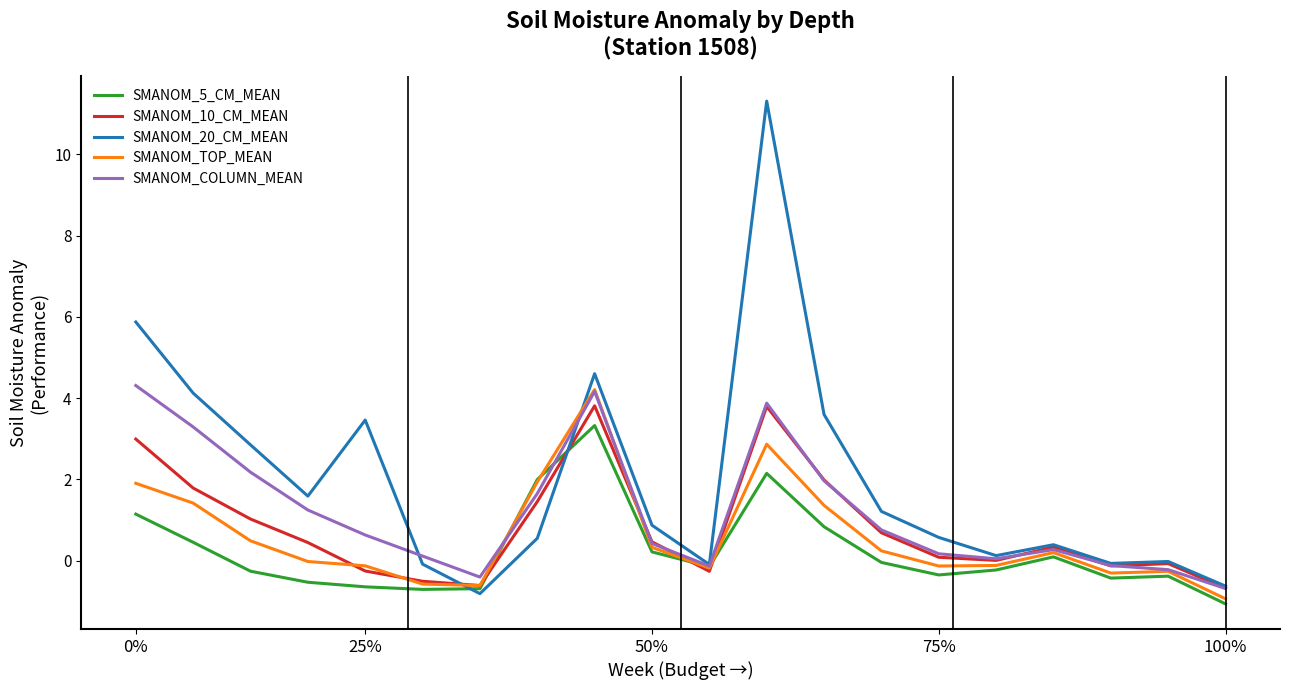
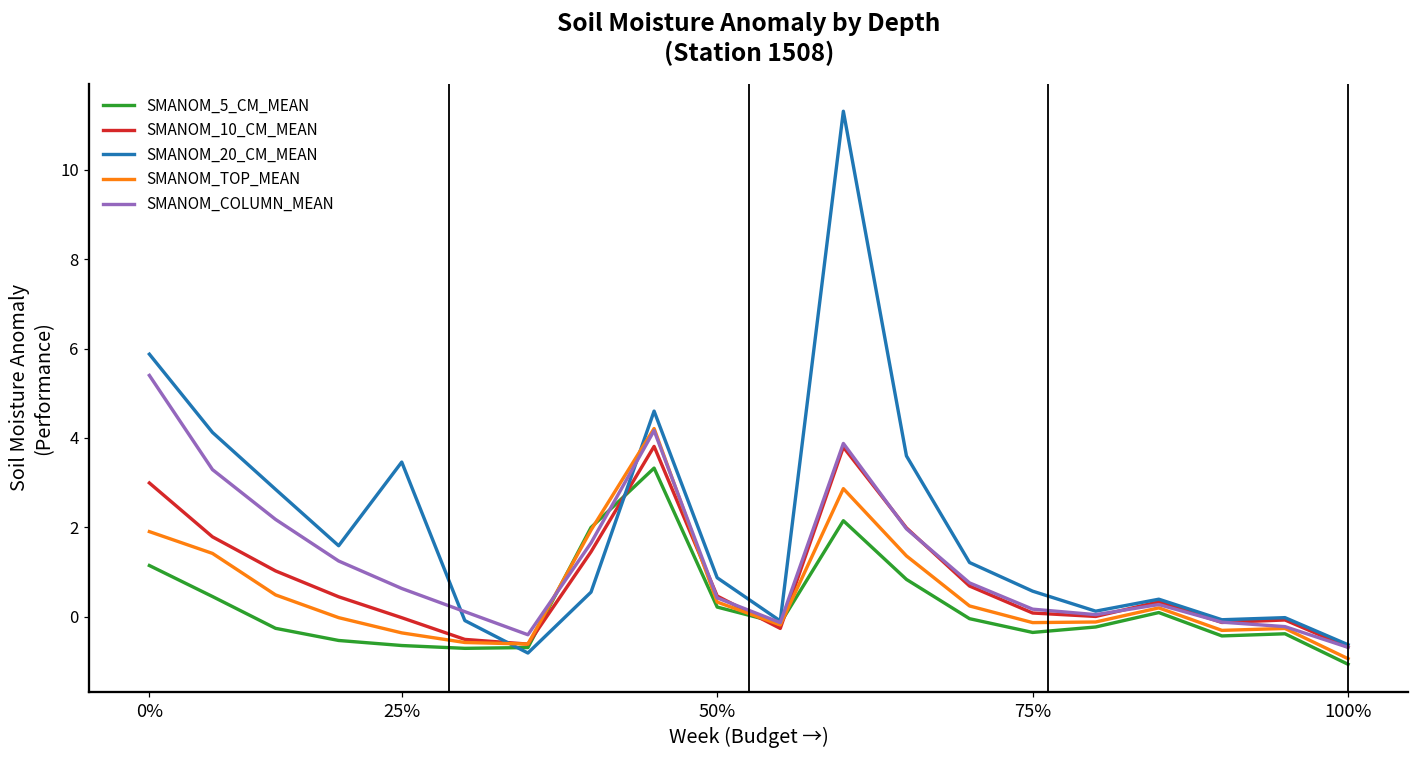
SMANOM_COLUMN_MEAN, 0%: 4.3 -> 5.4
SMANOM_10_CM_MEAN, 25%: -0.3 -> 0.0
SMANOM_TOP_MEAN, 25%: -0.1 -> -0.4
